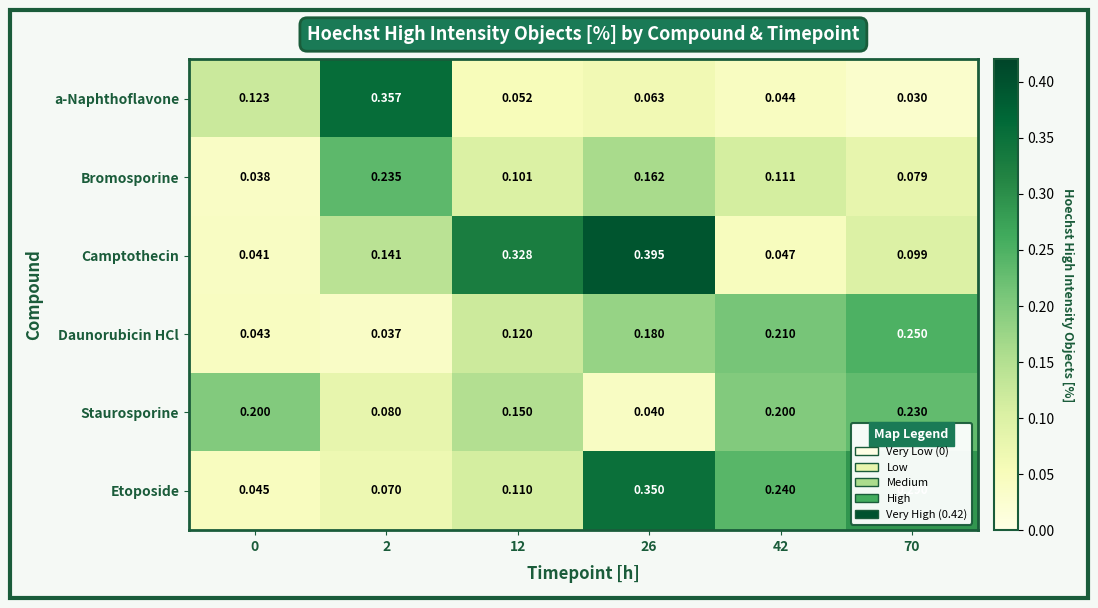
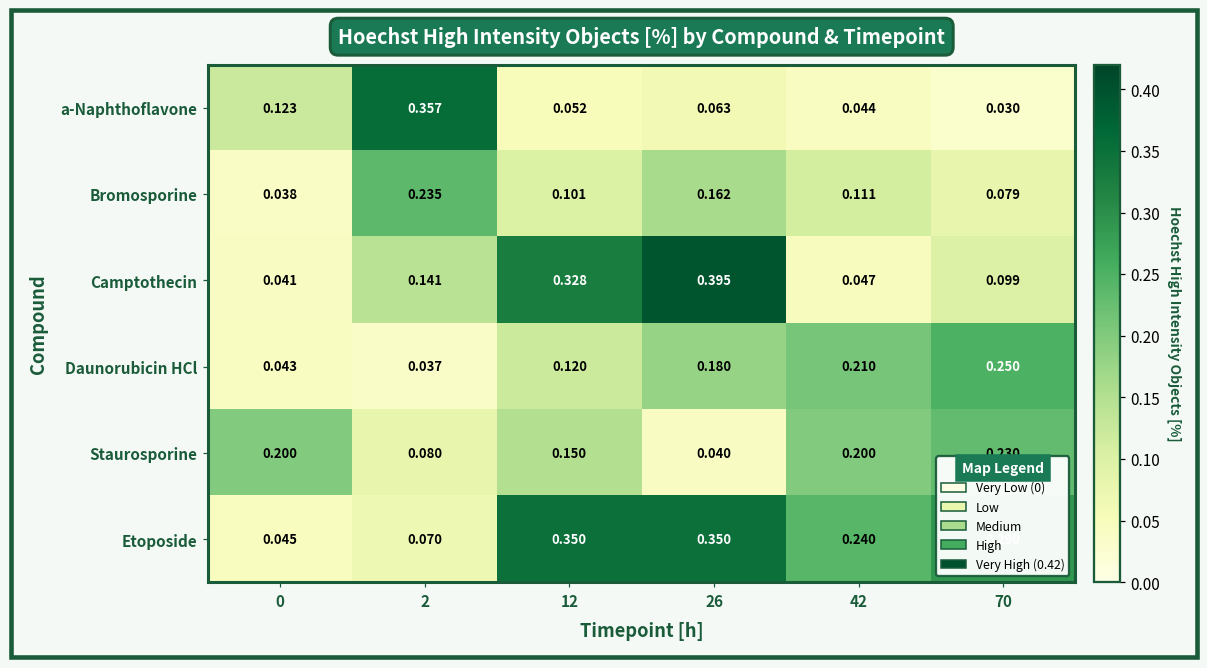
Etoposide, 12: 0.110 -> 0.350
